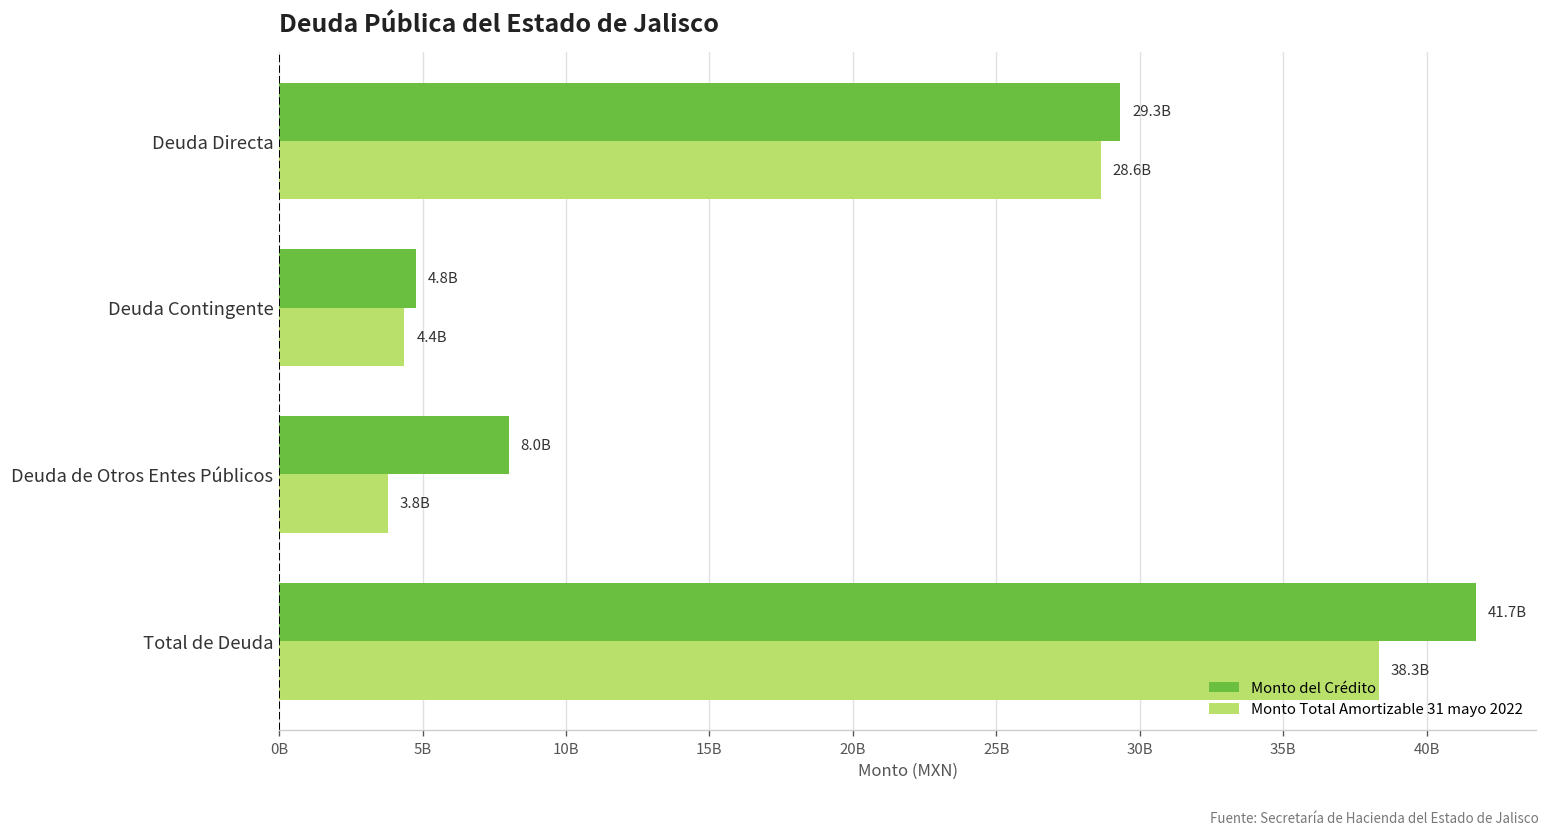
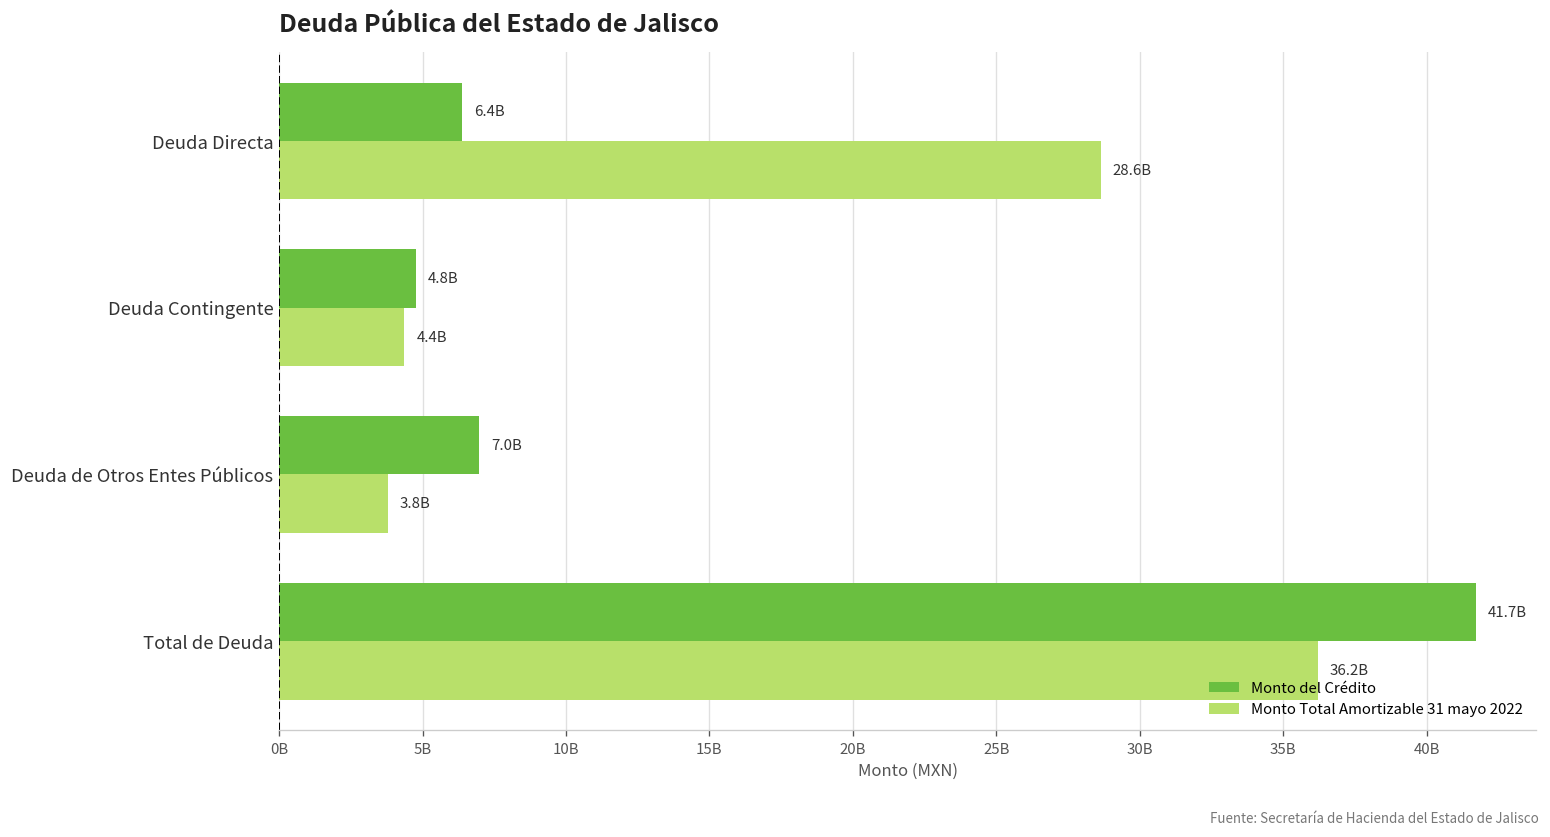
Monto del Crédito, Deuda Directa: 29.3B -> 6.4B
Monto del Crédito, Deuda de Otros Entes Públicos: 8.0B -> 7.0B
Monto Total Amortizable 31 mayo 2022, Total de Deuda: 38.3B -> 36.2B
